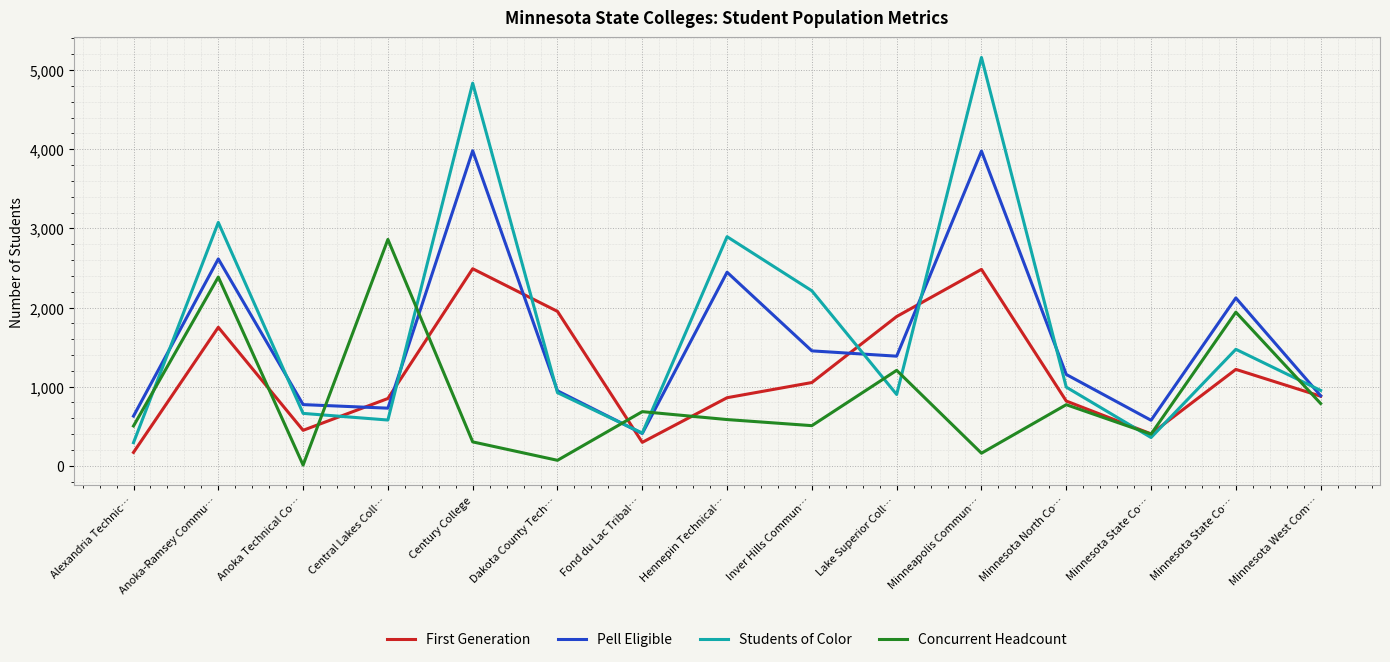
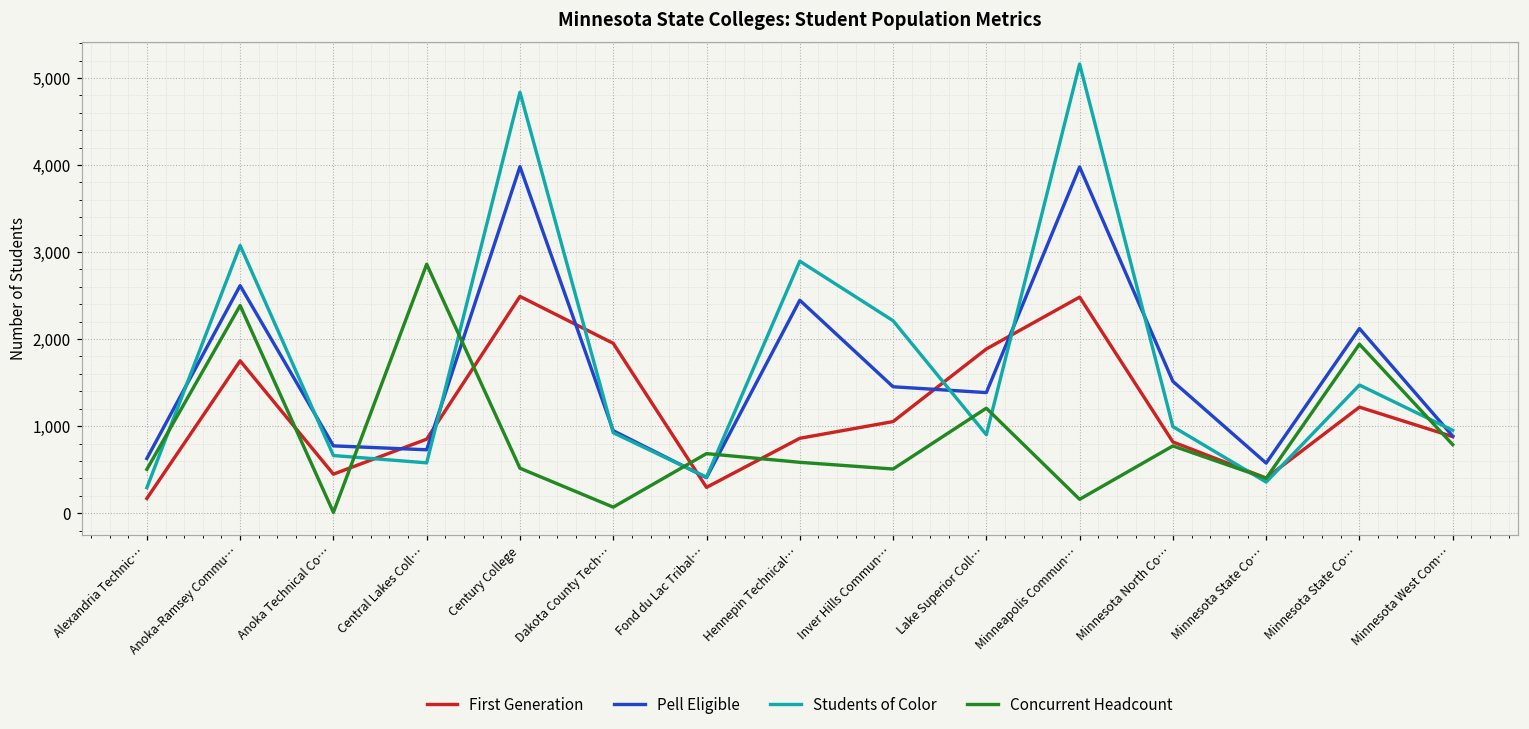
Concurrent Headcount, Century College: 300 -> 500
Pell Eligible, Minnesota North Co…: 1,200 -> 1,500
